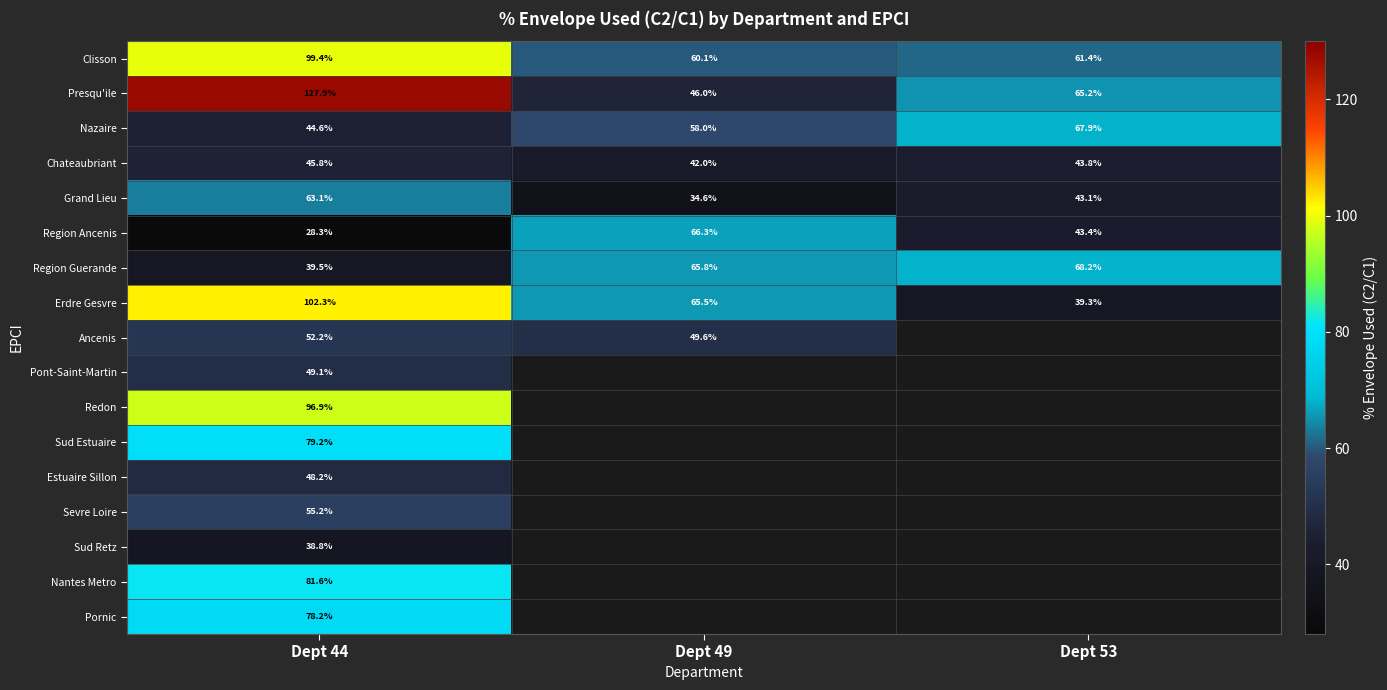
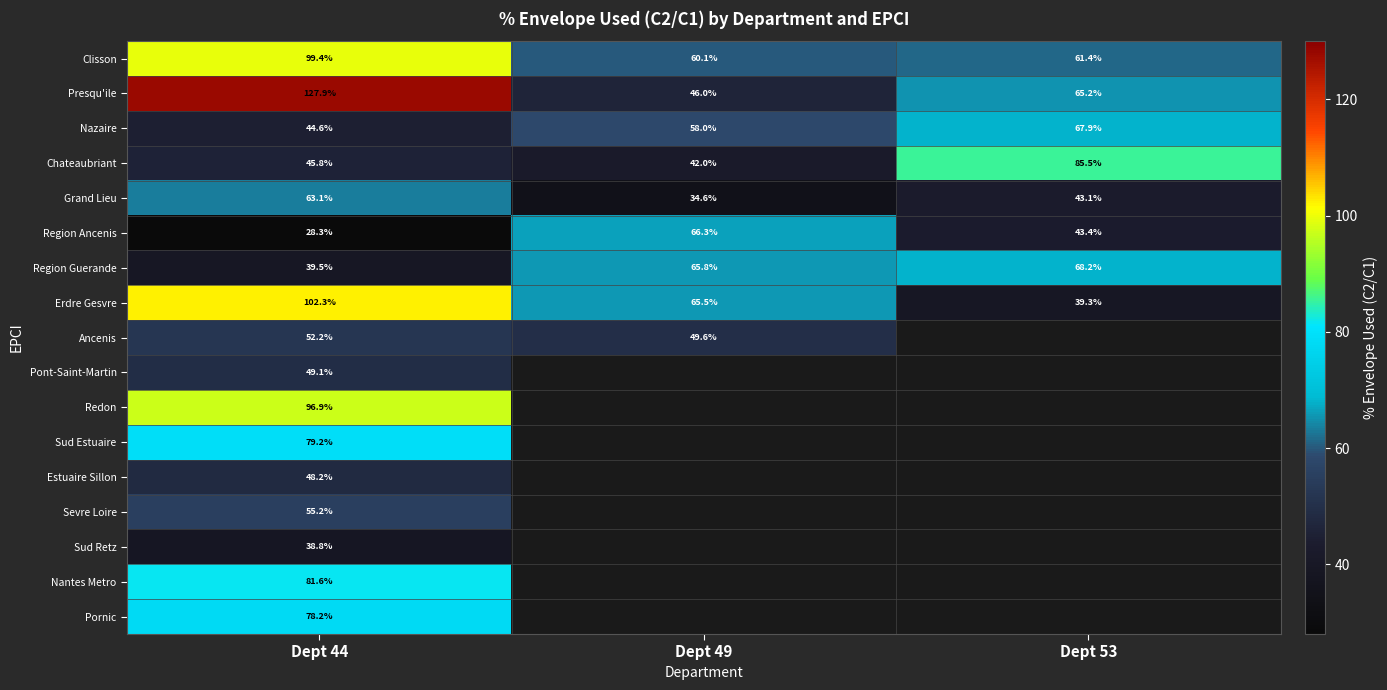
Chateaubriant, Dept 53: 43.8% -> 85.5%
